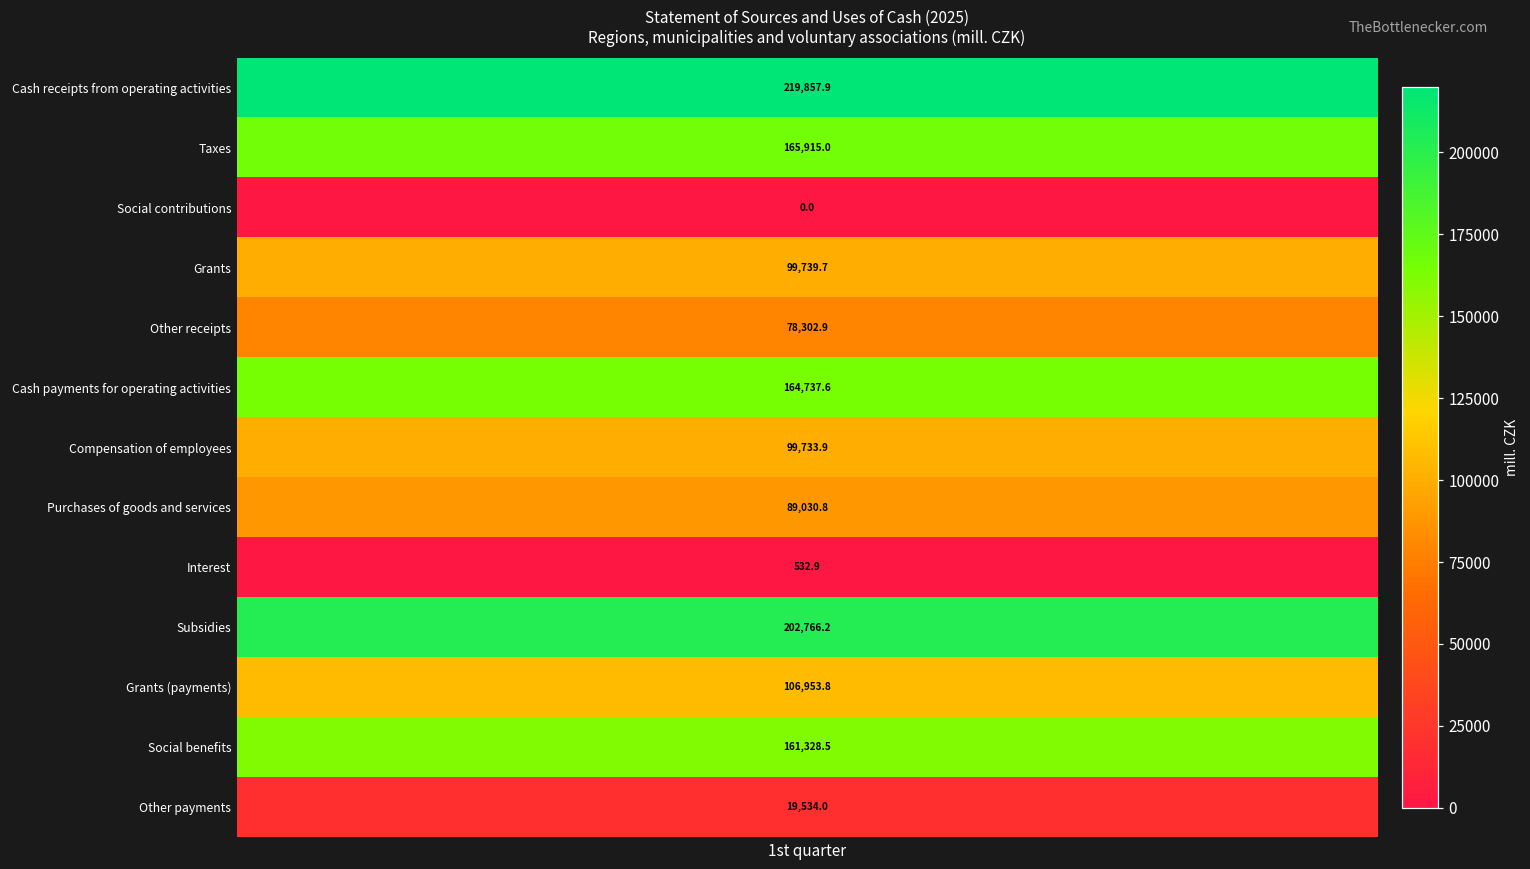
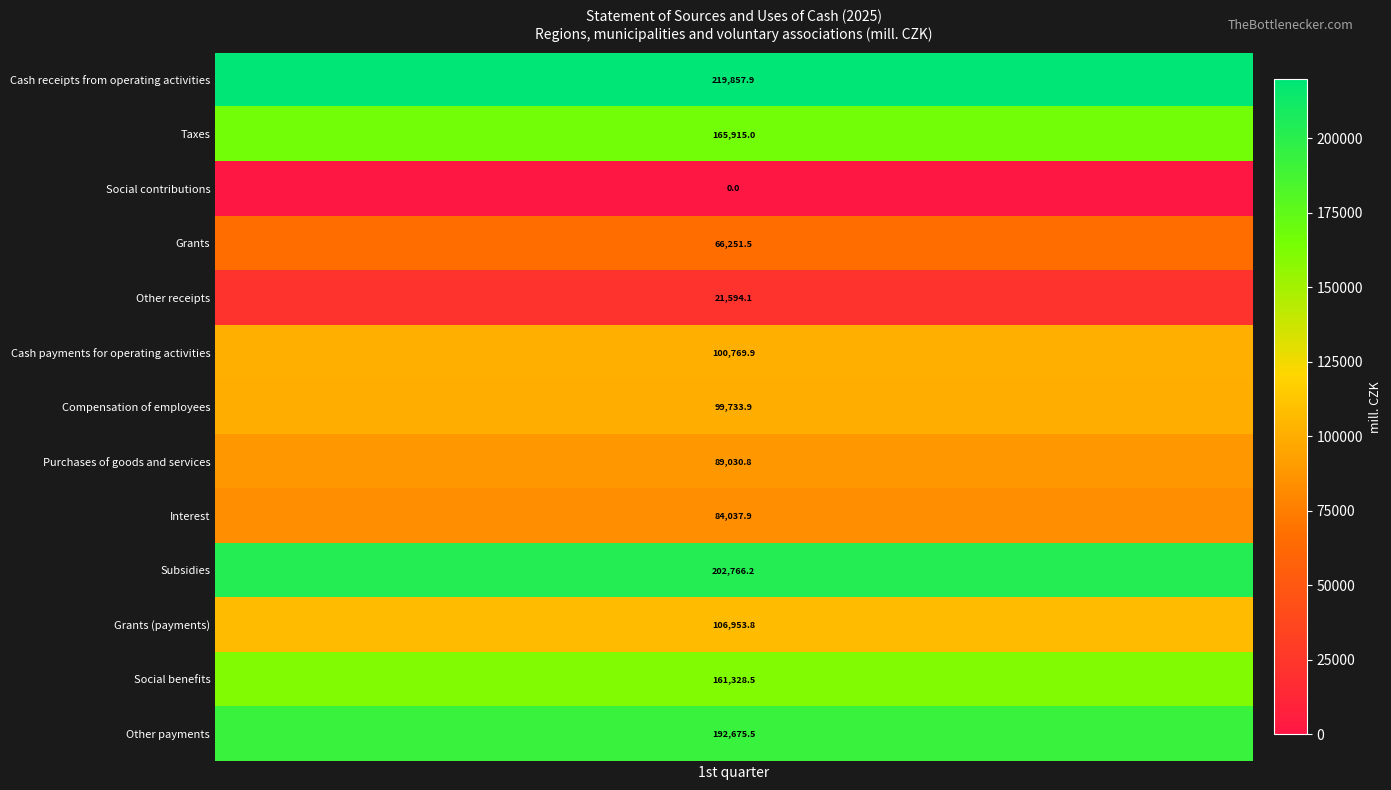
Grants, 1st quarter: 99,739.7 -> 66,251.5
Other receipts, 1st quarter: 78,302.9 -> 21,594.1
Cash payments for operating activities, 1st quarter: 164,737.6 -> 100,769.9
Interest, 1st quarter: 532.9 -> 84,037.9
Other payments, 1st quarter: 19,534.0 -> 192,675.5
